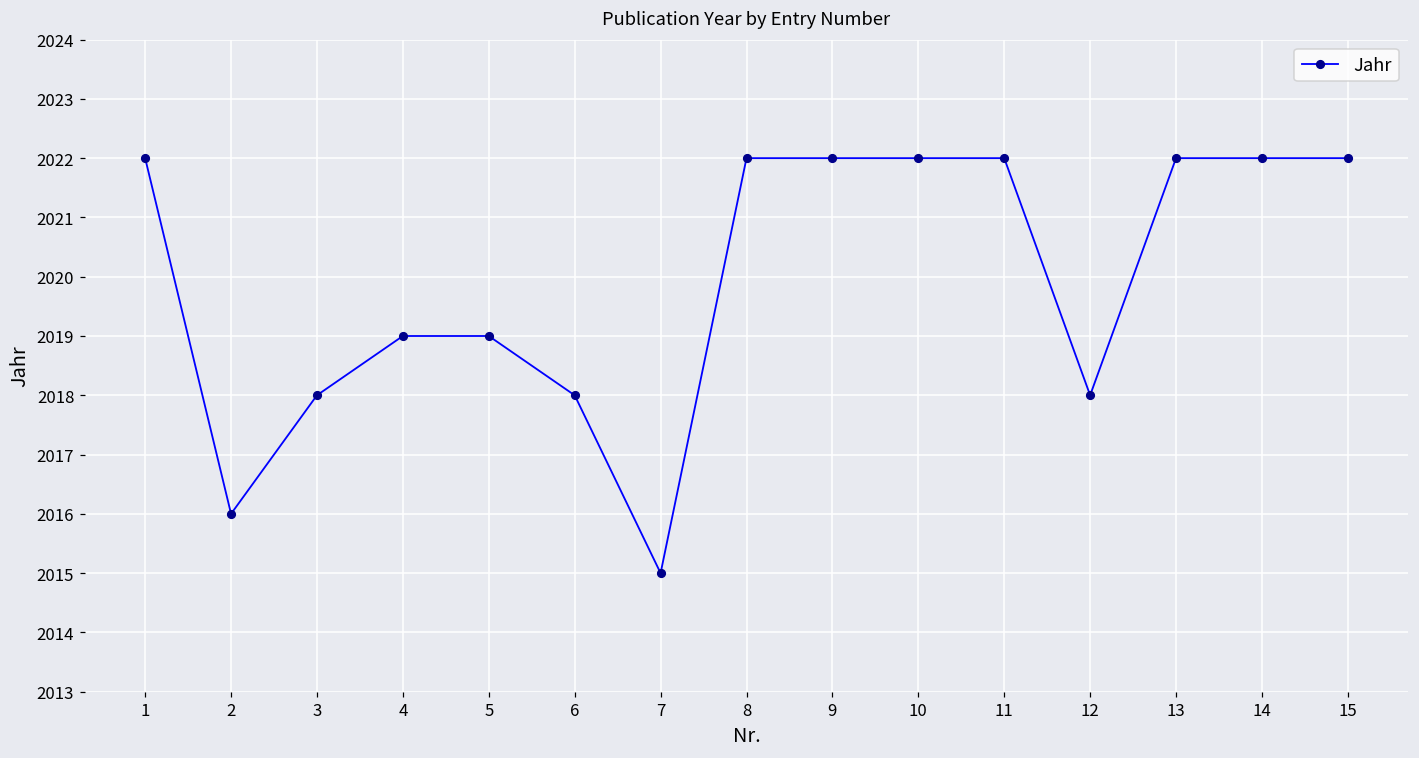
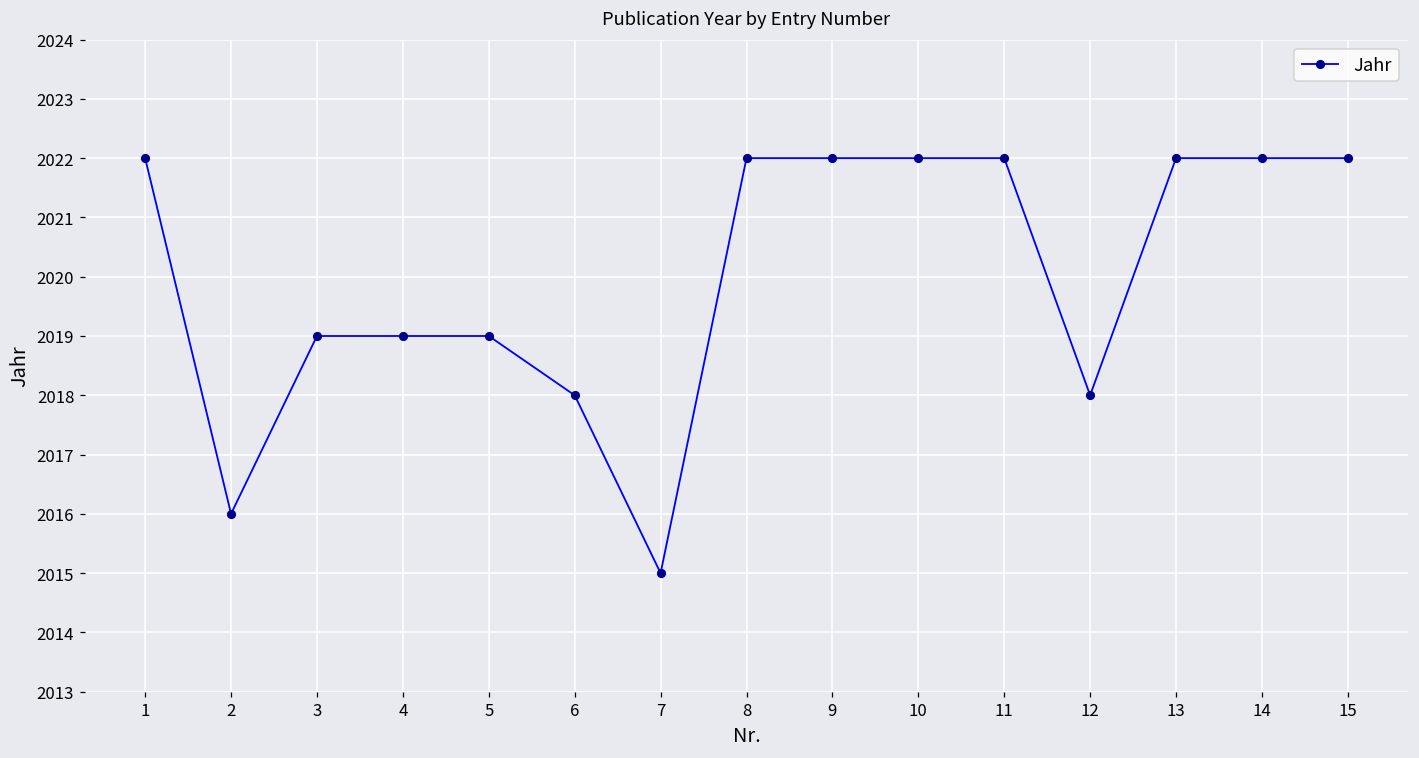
3: 2018 -> 2019
